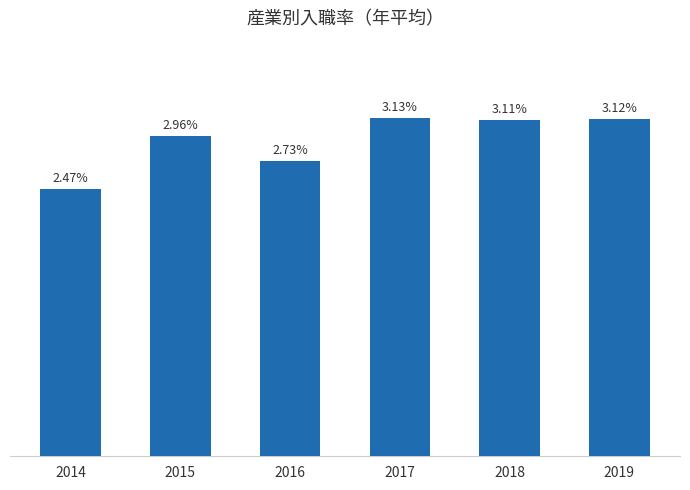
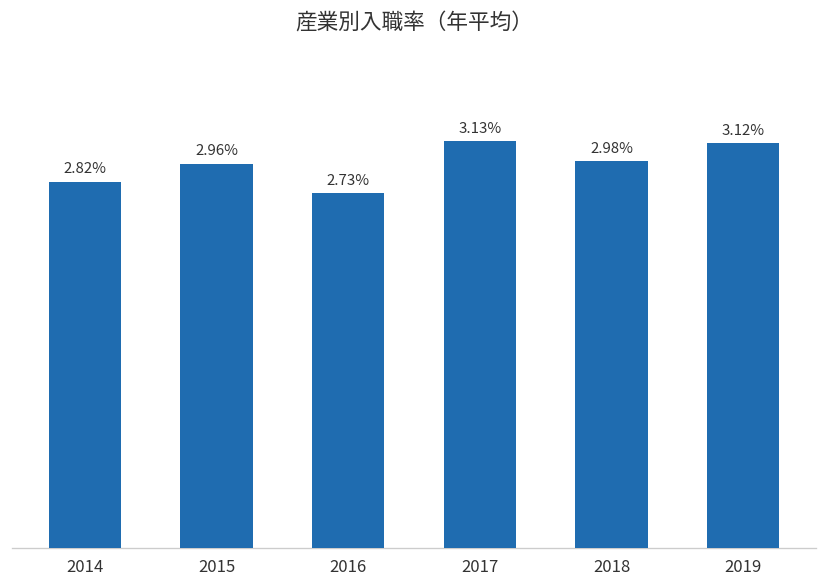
2014: 2.47% -> 2.82%
2018: 3.11% -> 2.98%
